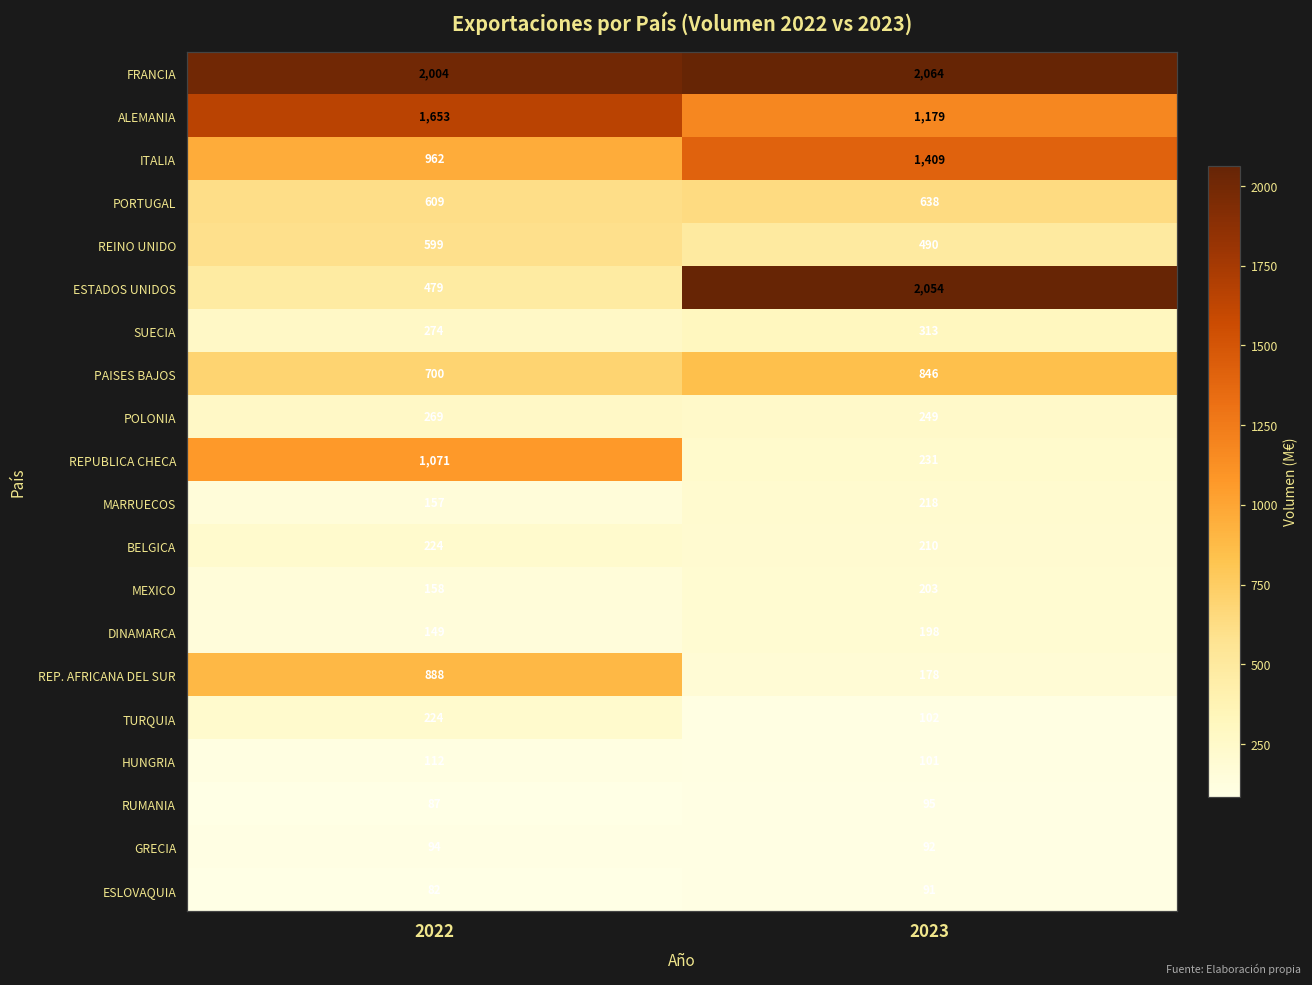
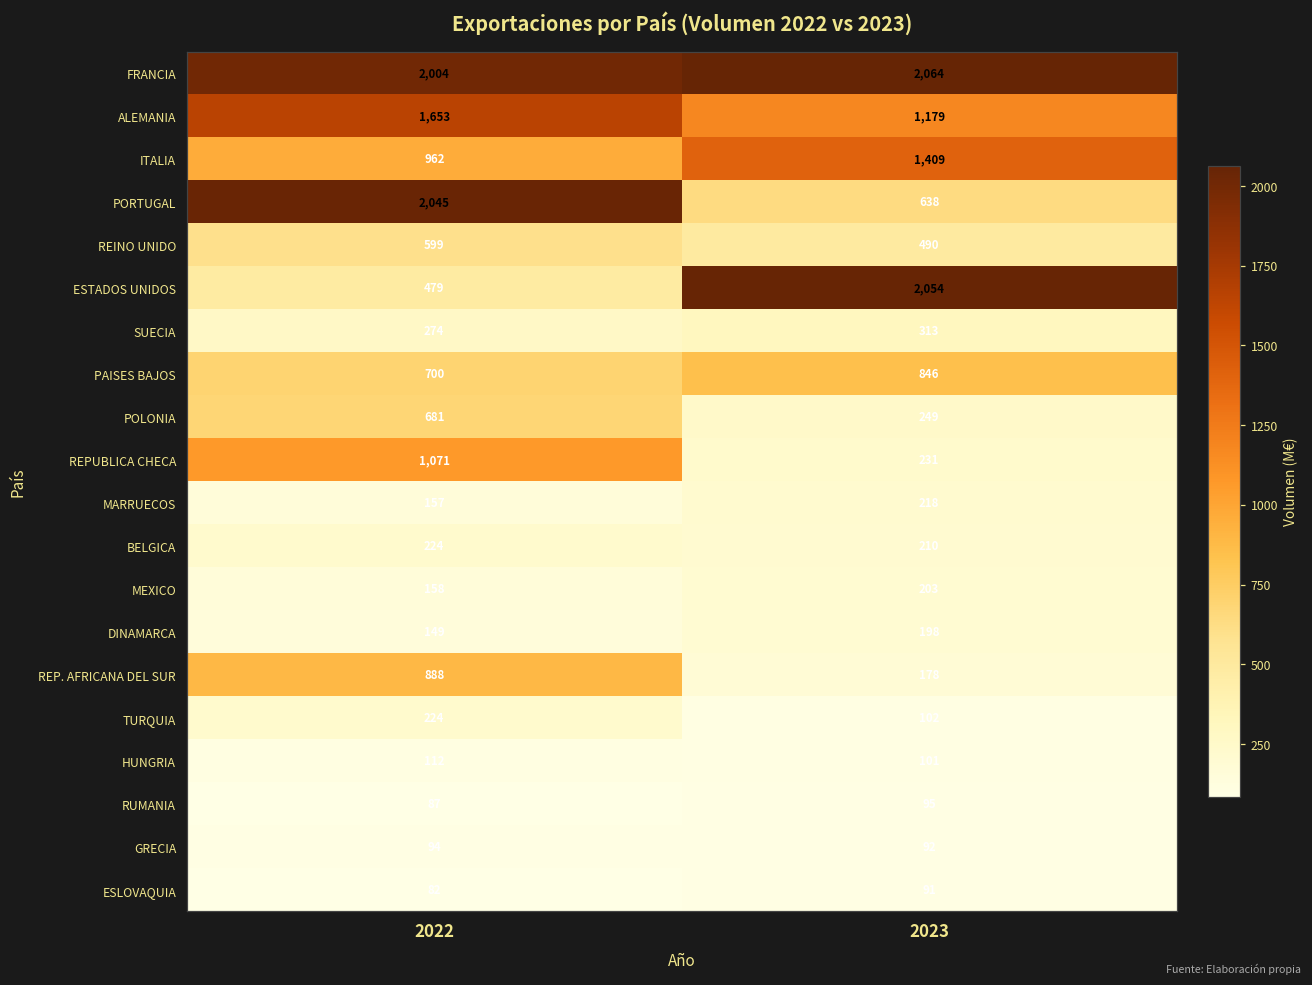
PORTUGAL, 2022: 609 -> 2,045
POLONIA, 2022: 269 -> 681
